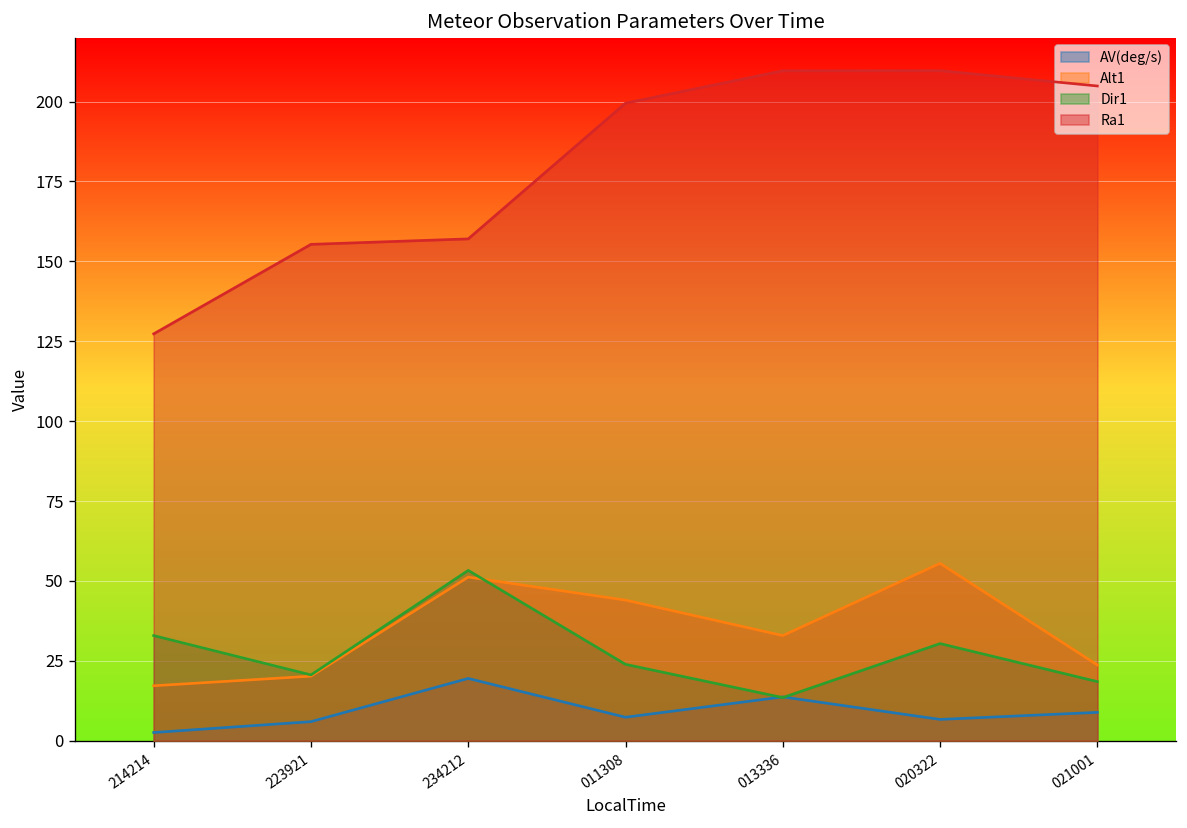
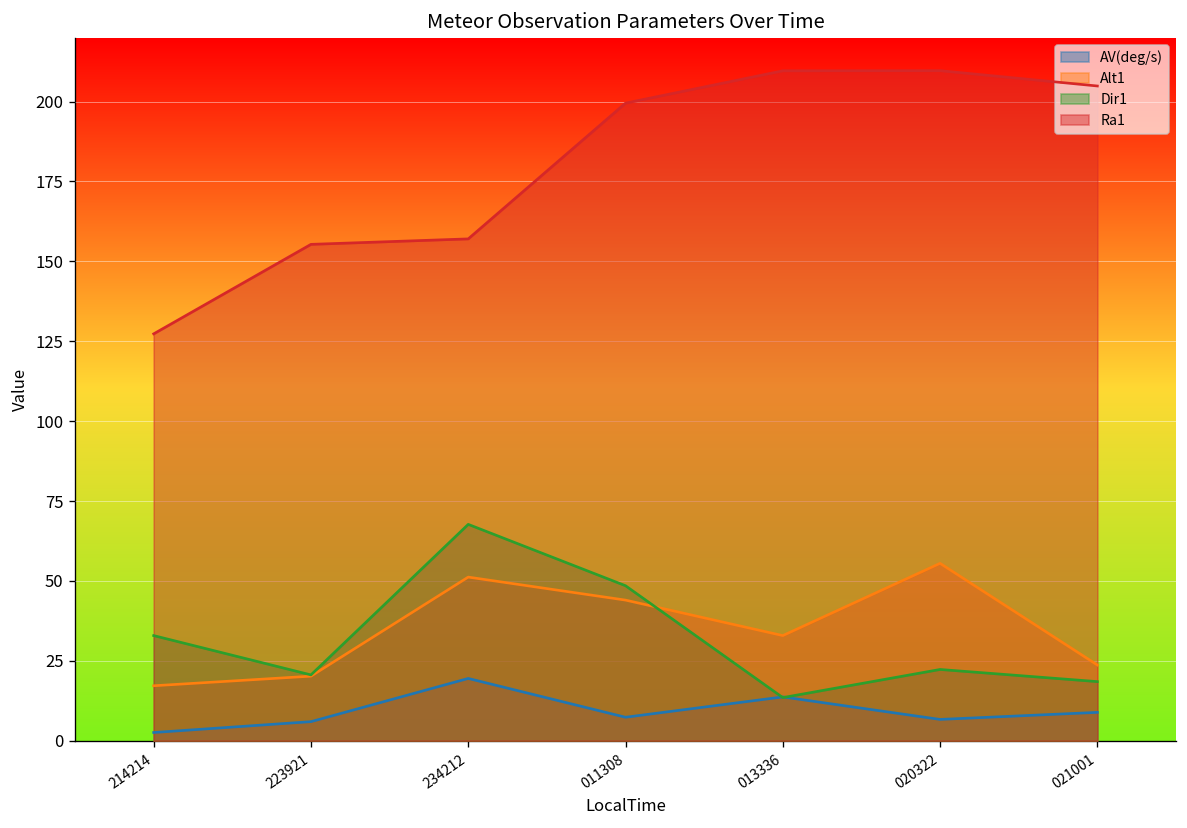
Dir1, 234212: 53 -> 68
Dir1, 011308: 24 -> 49
Dir1, 020322: 30 -> 22
